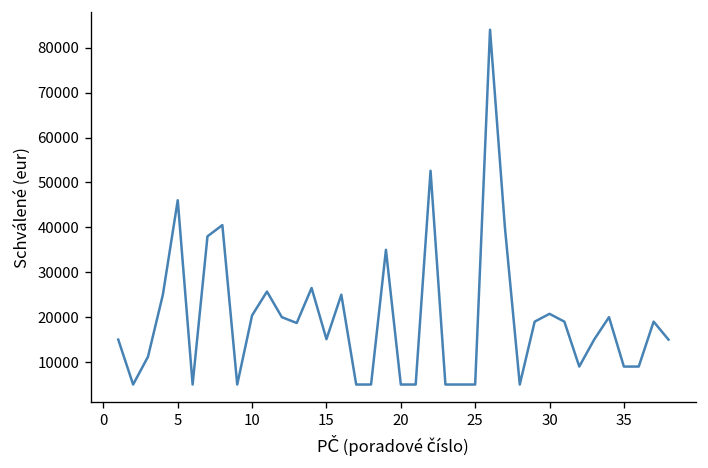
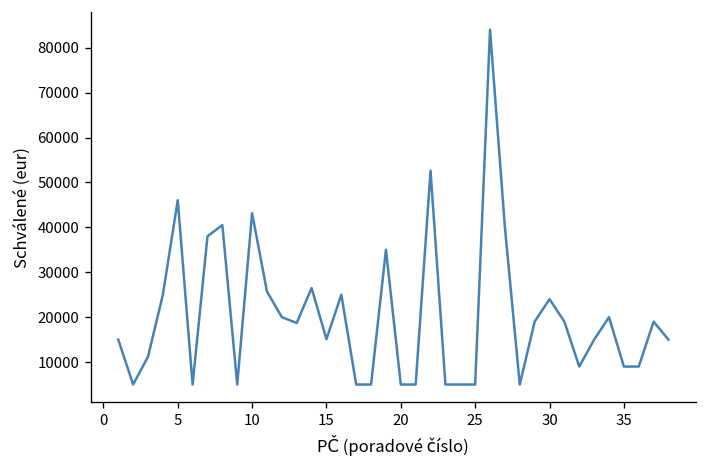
10: 20000 -> 43000
30: 21000 -> 24000
